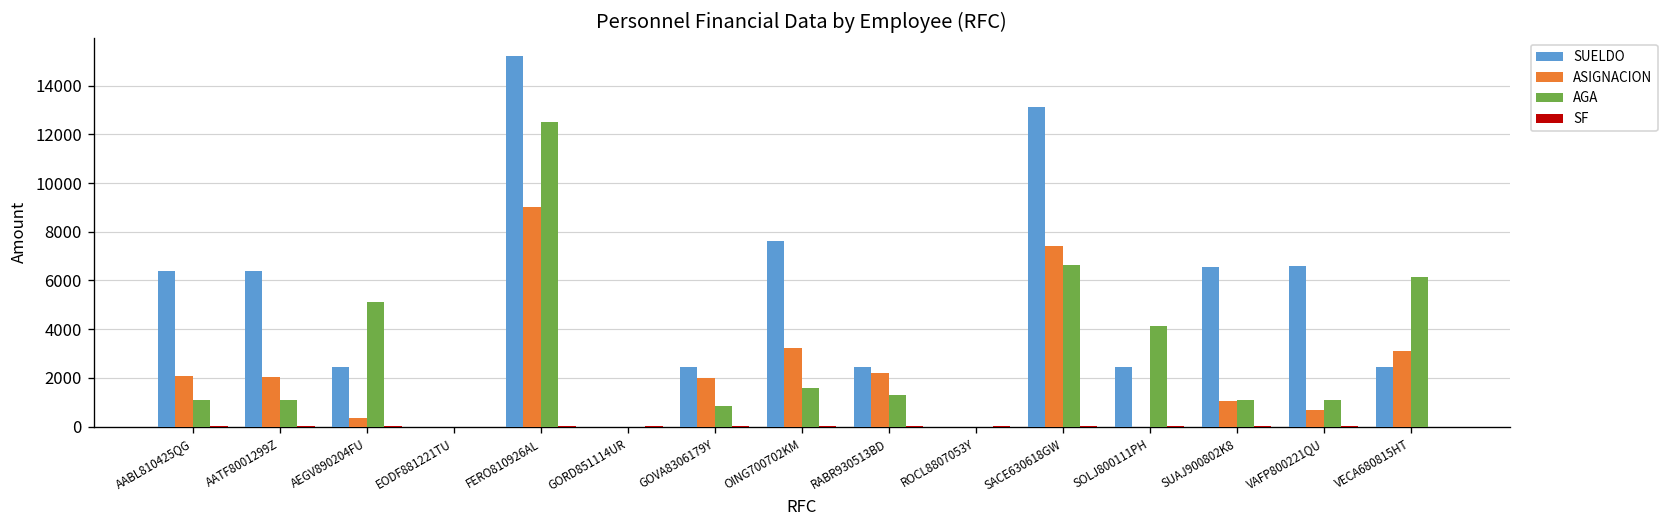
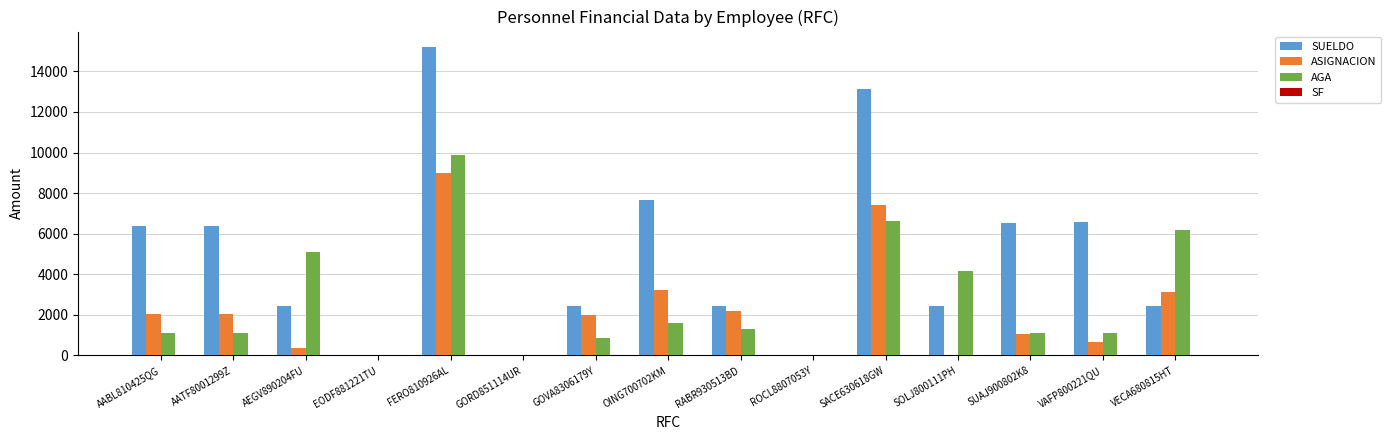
AGA, FERO810926AL: 12500 -> 9900
